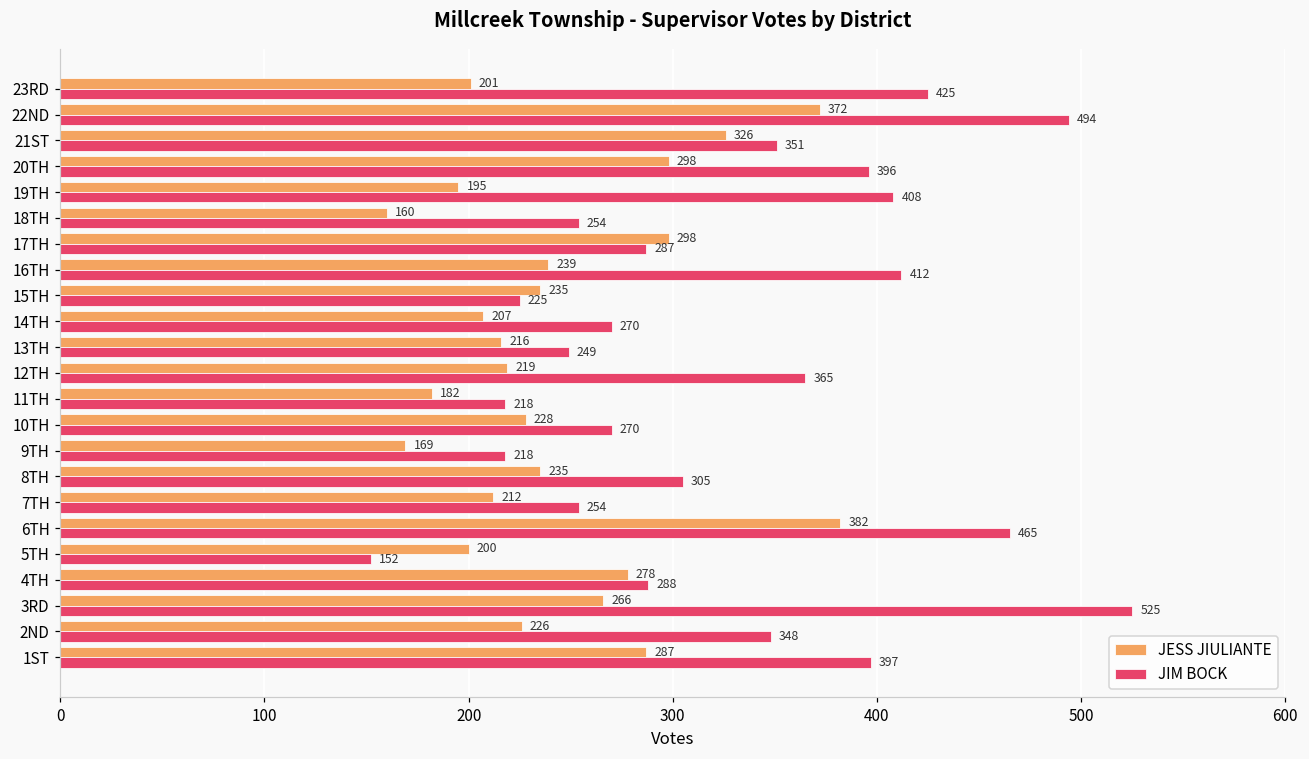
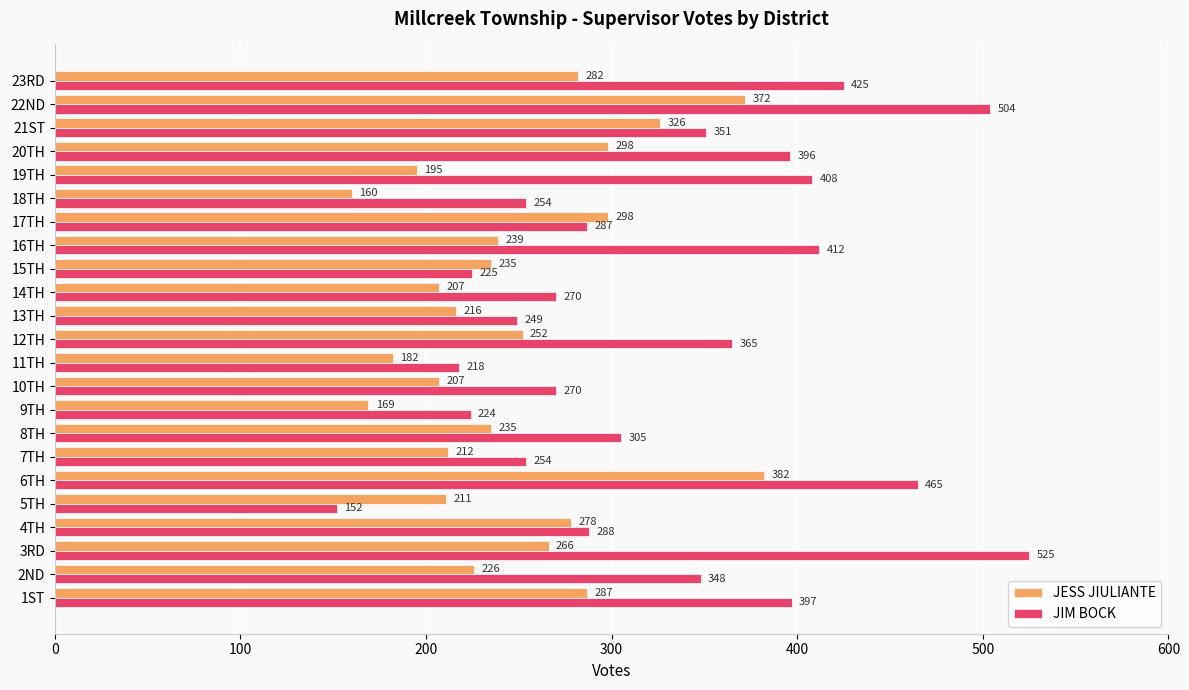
JESS JIULIANTE, 23RD: 201 -> 282
JIM BOCK, 22ND: 494 -> 504
JESS JIULIANTE, 12TH: 219 -> 252
JESS JIULIANTE, 10TH: 228 -> 207
JIM BOCK, 9TH: 218 -> 224
JESS JIULIANTE, 5TH: 200 -> 211
